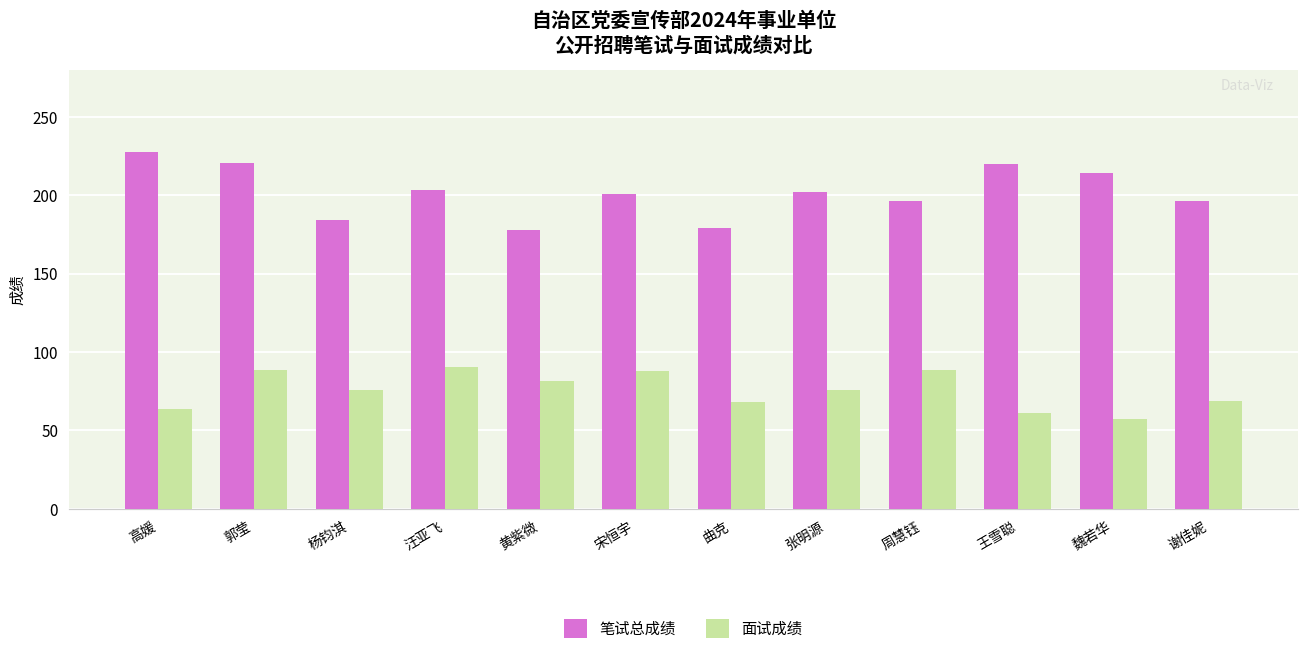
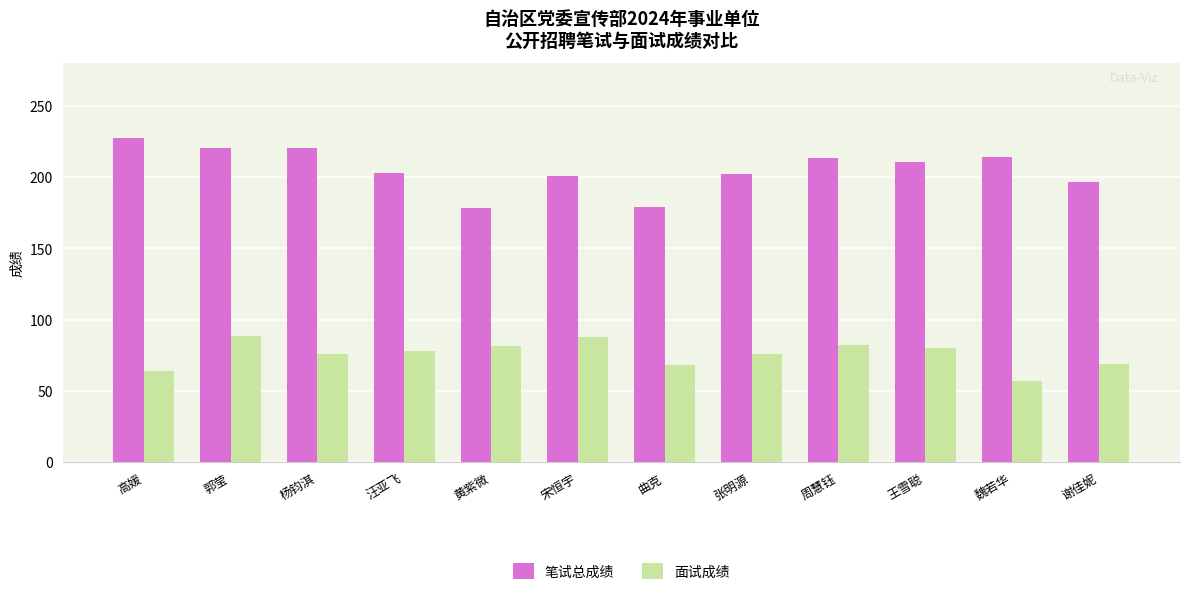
笔试总成绩, 杨钧淇: 184 -> 221
面试成绩, 汪亚飞: 91 -> 78
笔试总成绩, 周慧钰: 197 -> 213
面试成绩, 周慧钰: 88 -> 82
笔试总成绩, 王雪聪: 220 -> 211
面试成绩, 王雪聪: 61 -> 80
